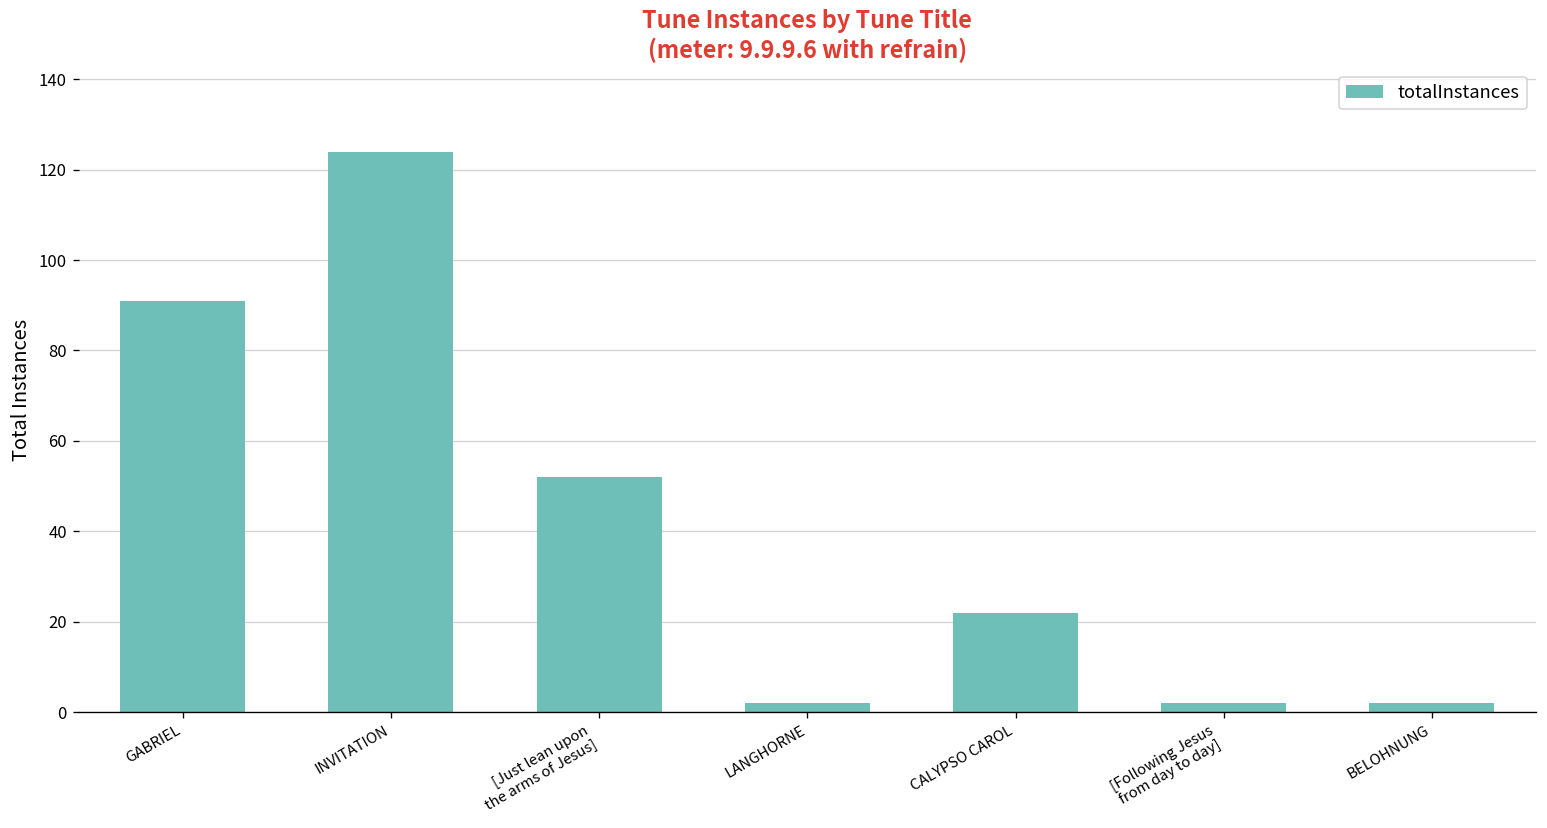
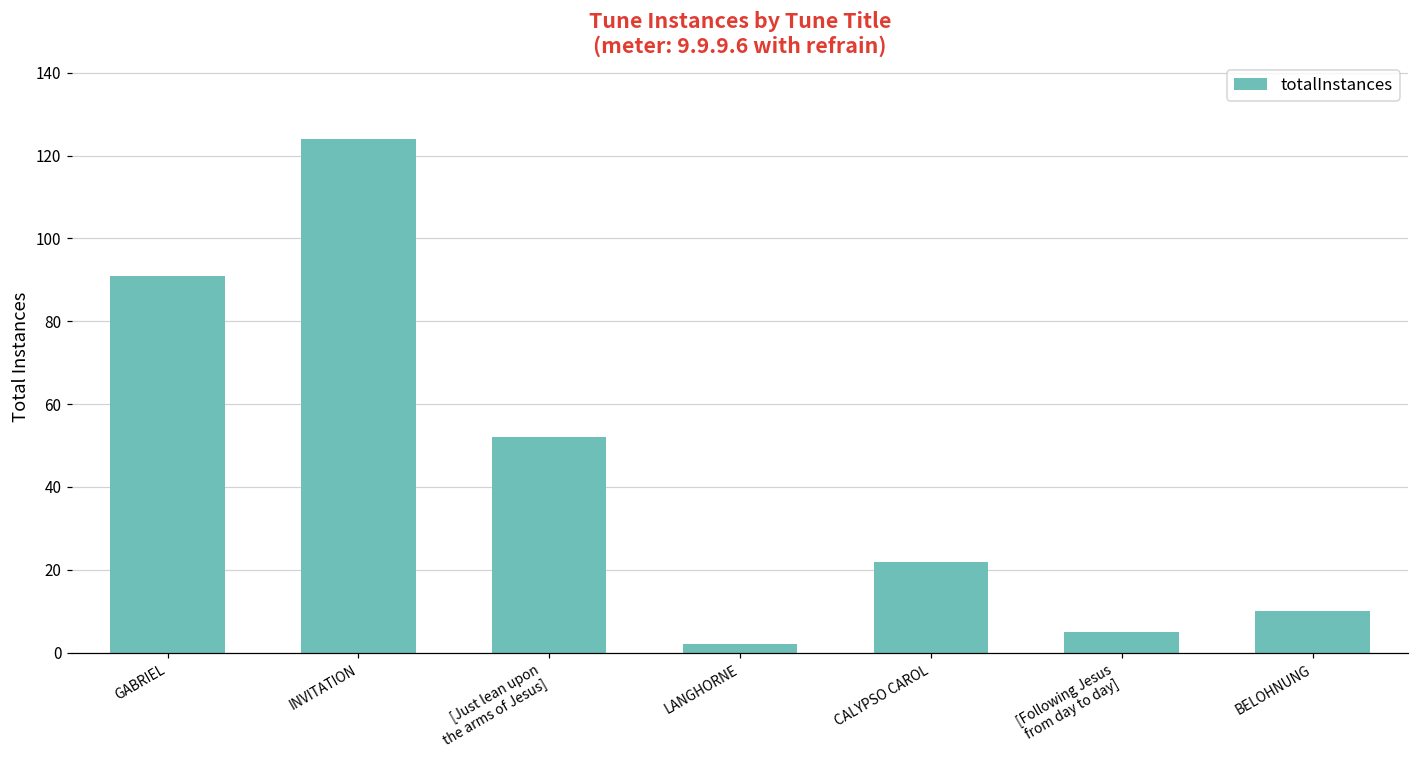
[Following Jesus from day to day]: 2 -> 5
BELOHNUNG: 2 -> 10
